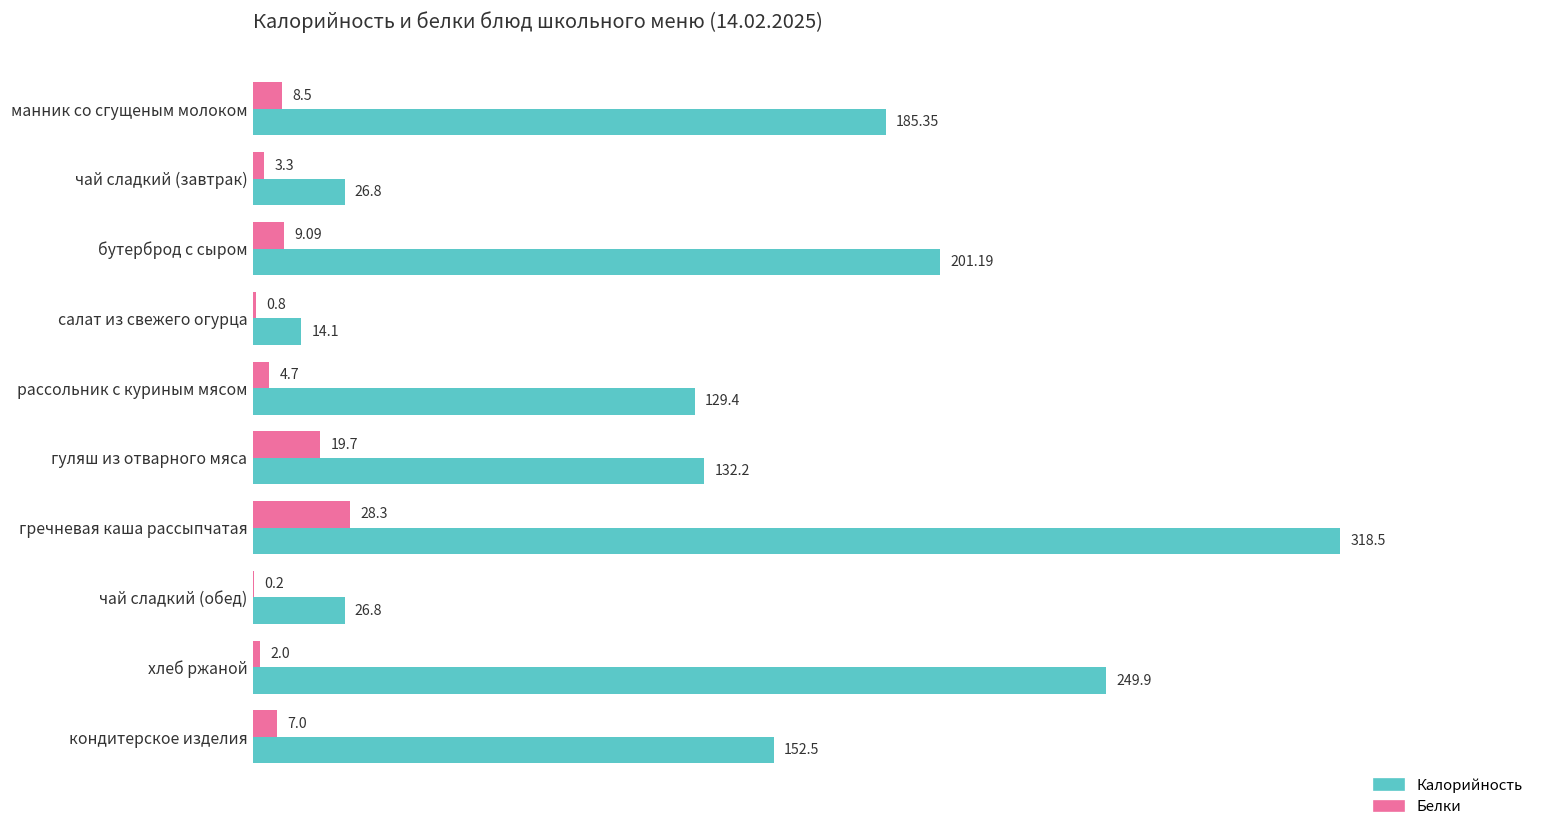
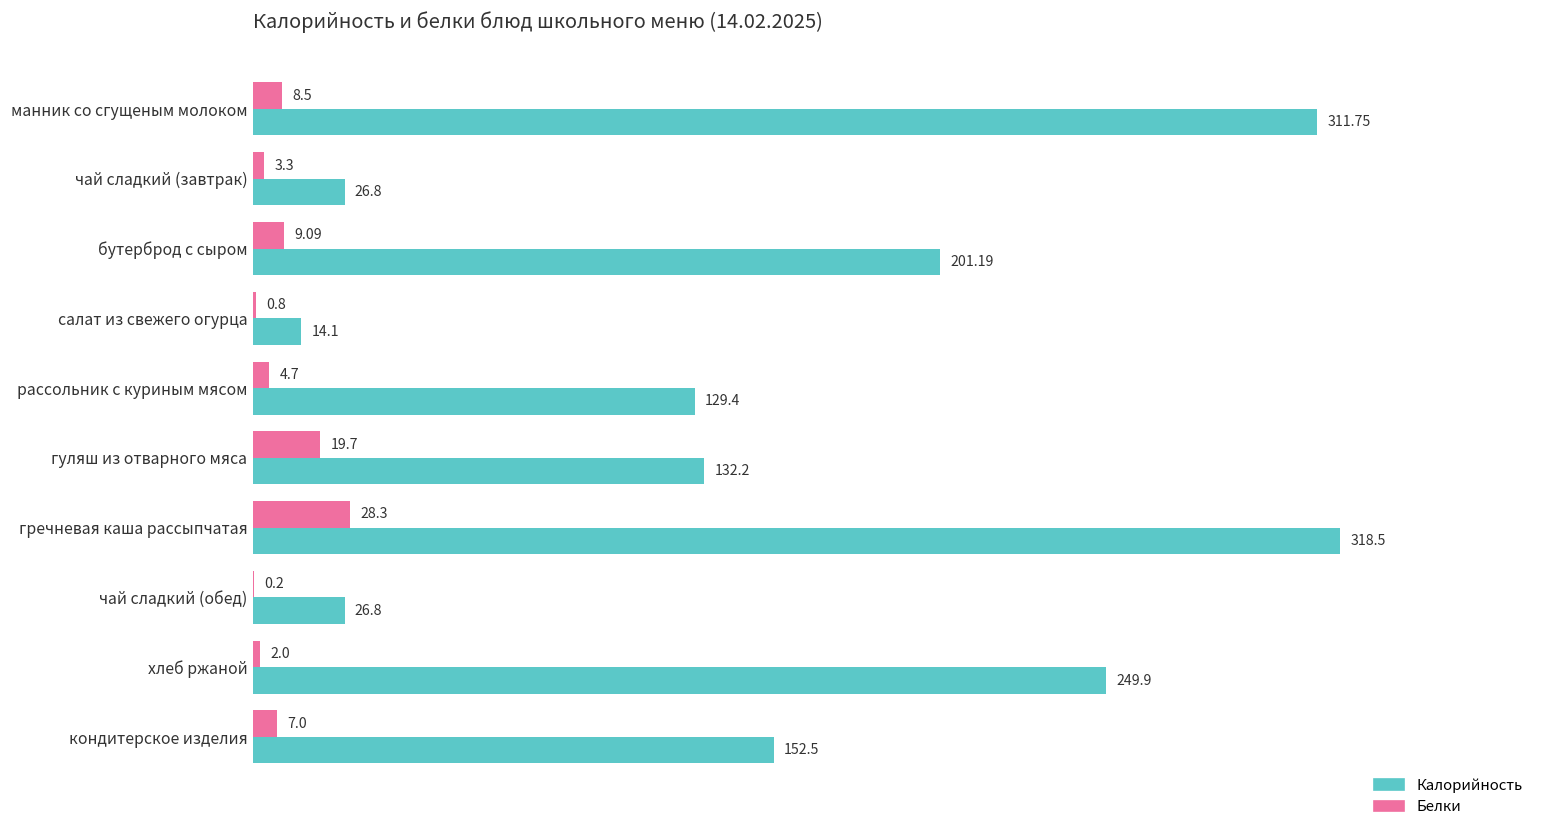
Калорийность, манник со сгущеным молоком: 185.35 -> 311.75
